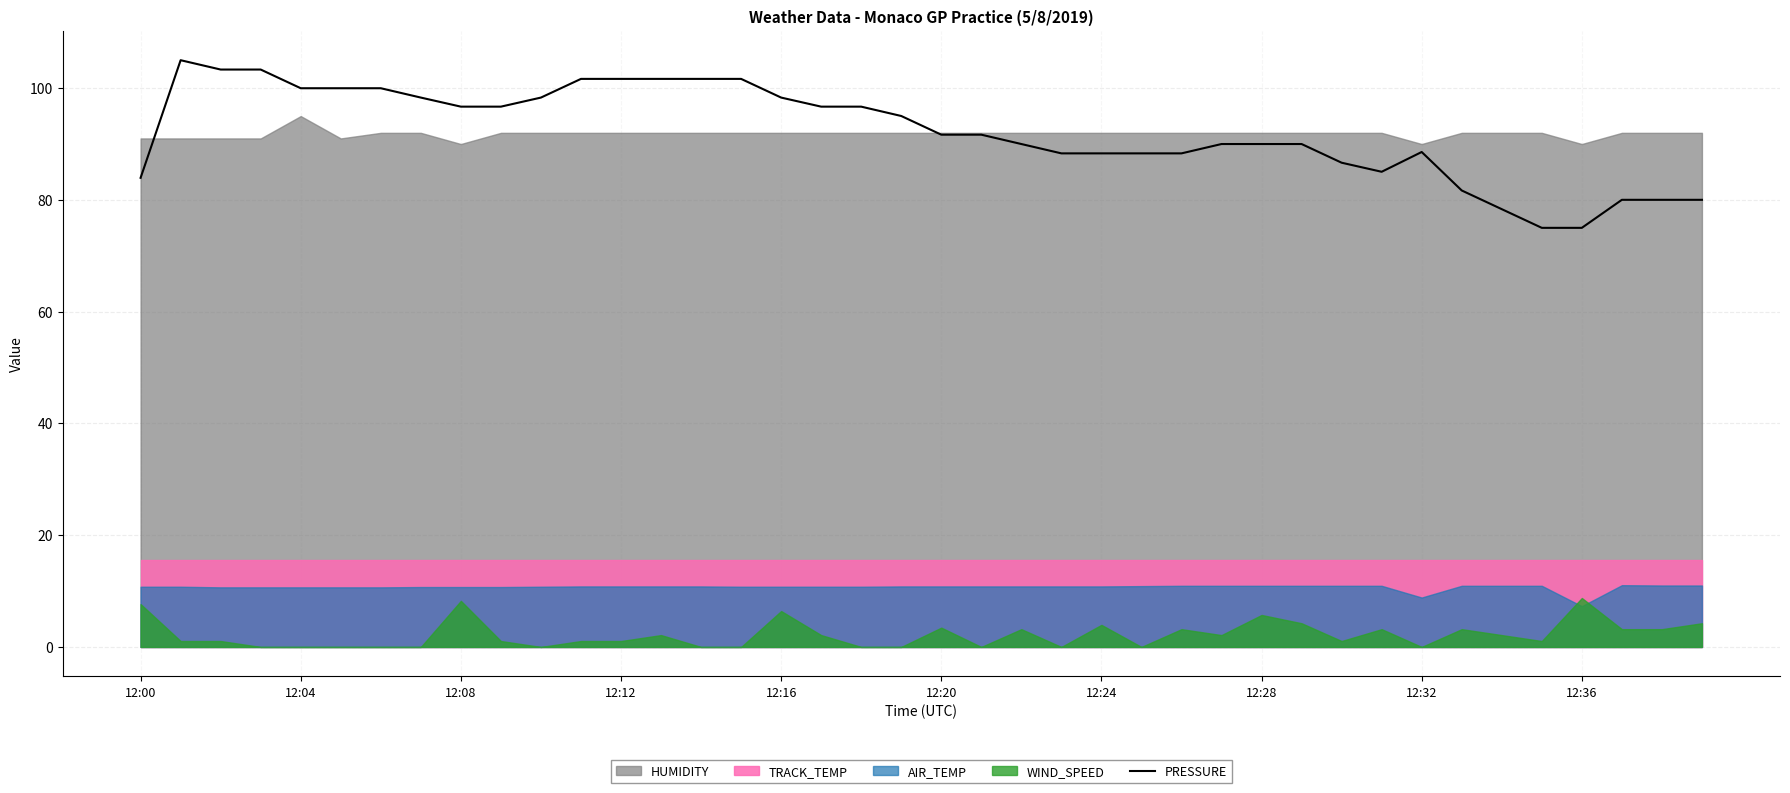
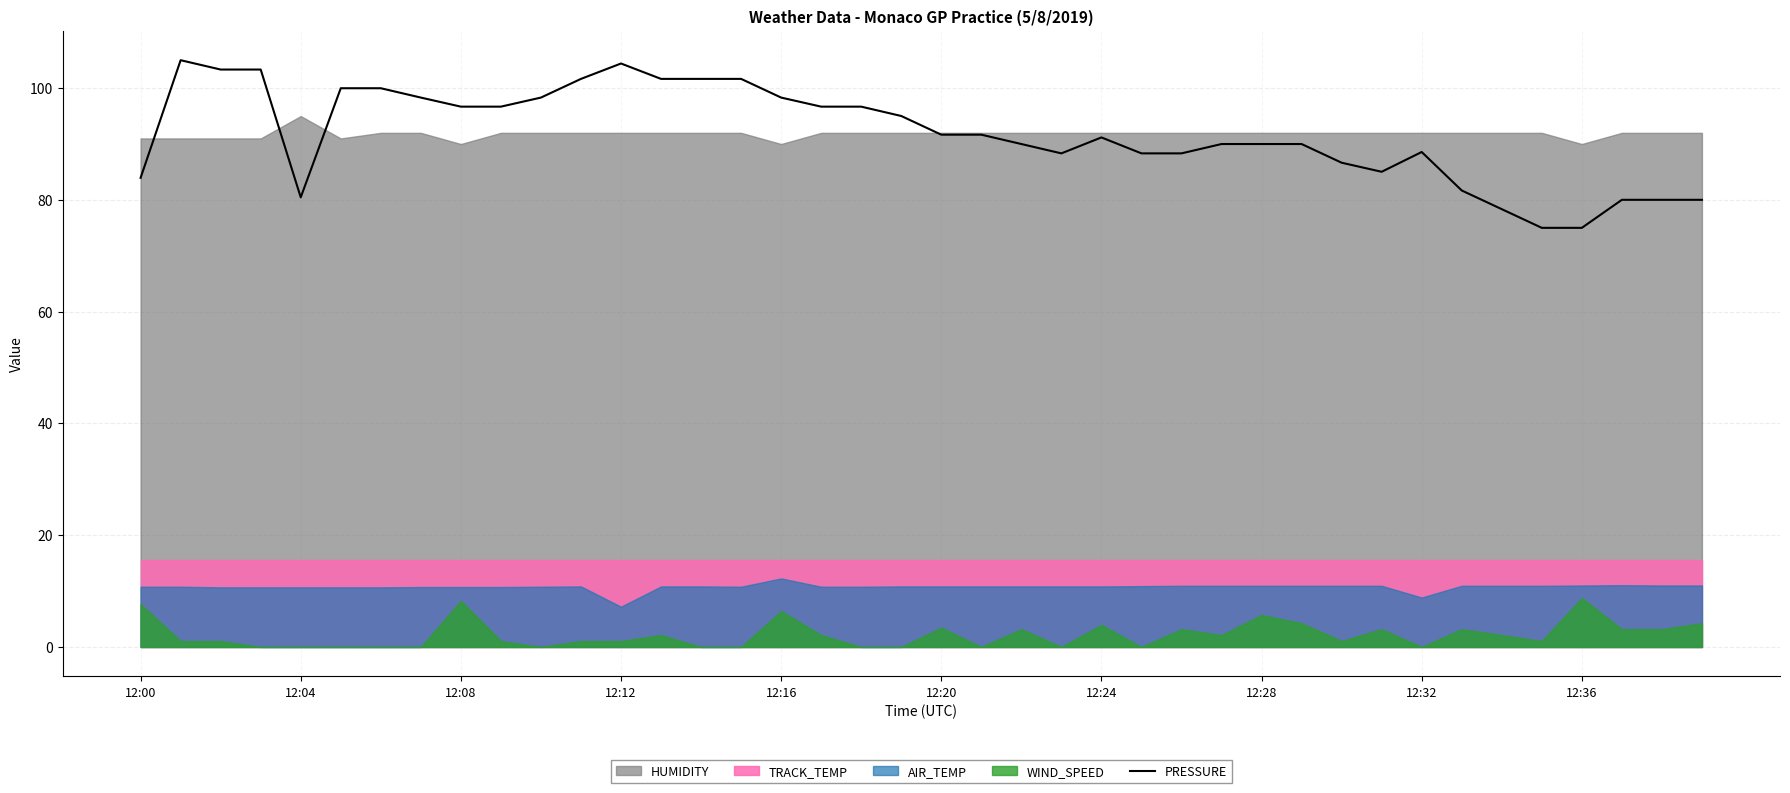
PRESSURE, 12:04: 100 -> 80
PRESSURE, 12:12: 102 -> 104
AIR_TEMP, 12:12: 11 -> 7
HUMIDITY, 12:16: 92 -> 90
AIR_TEMP, 12:16: 11 -> 12
PRESSURE, 12:24: 88 -> 91
HUMIDITY, 12:32: 90 -> 92
AIR_TEMP, 12:36: 7 -> 11
